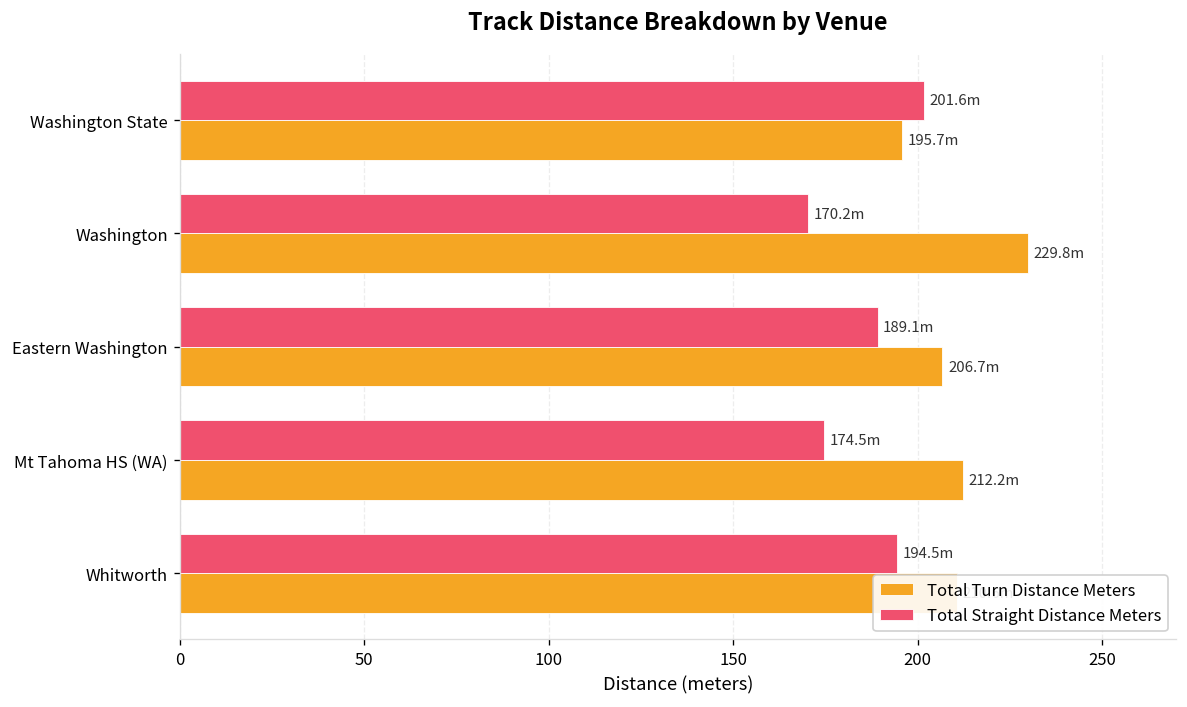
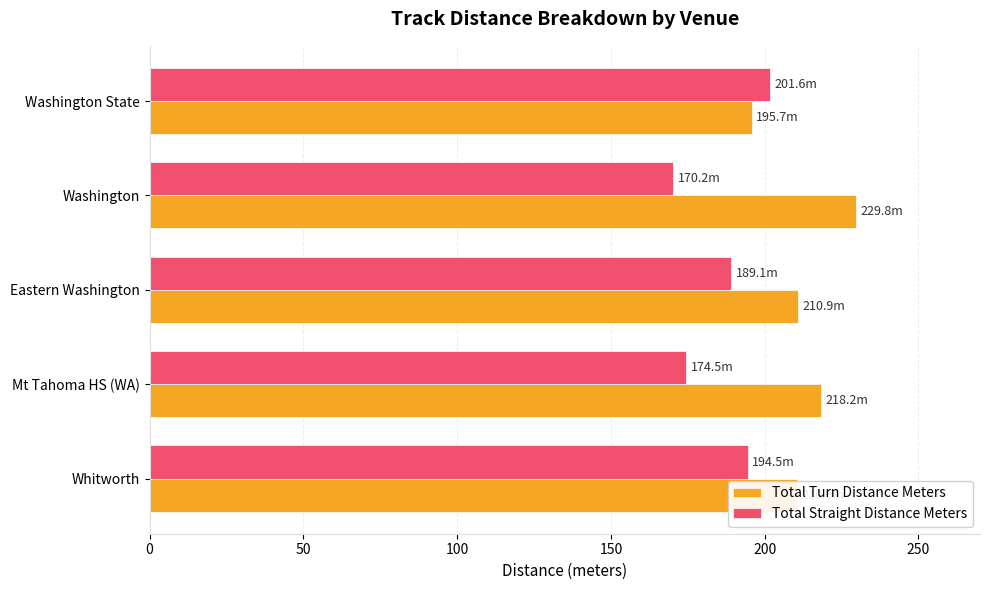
Total Turn Distance Meters, Eastern Washington: 206.7m -> 210.9m
Total Turn Distance Meters, Mt Tahoma HS (WA): 212.2m -> 218.2m
